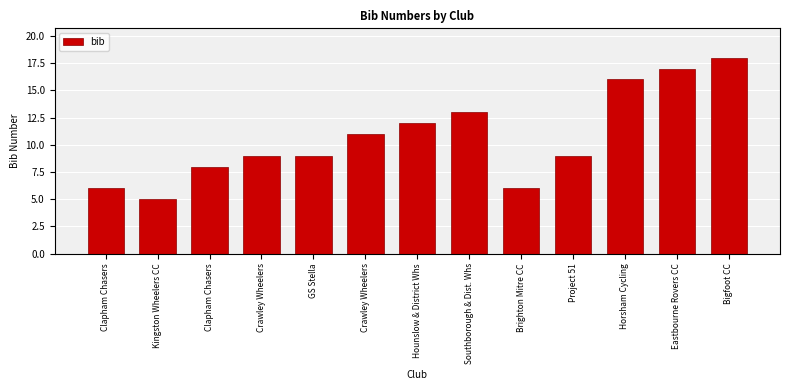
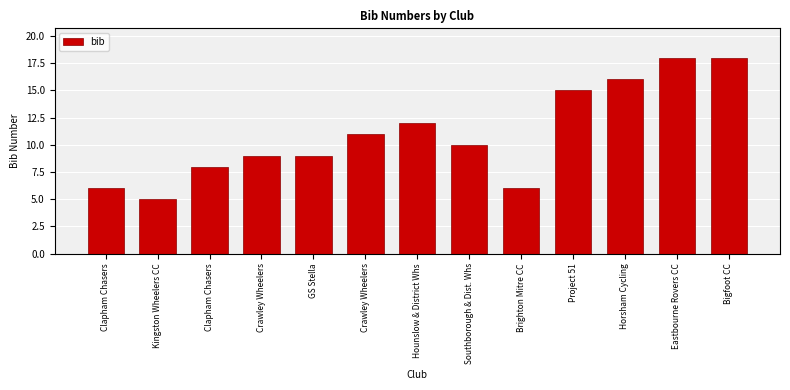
Southborough & Dist. Whs: 13 -> 10
Project 51: 9 -> 15
Eastbourne Rovers CC: 17 -> 18
